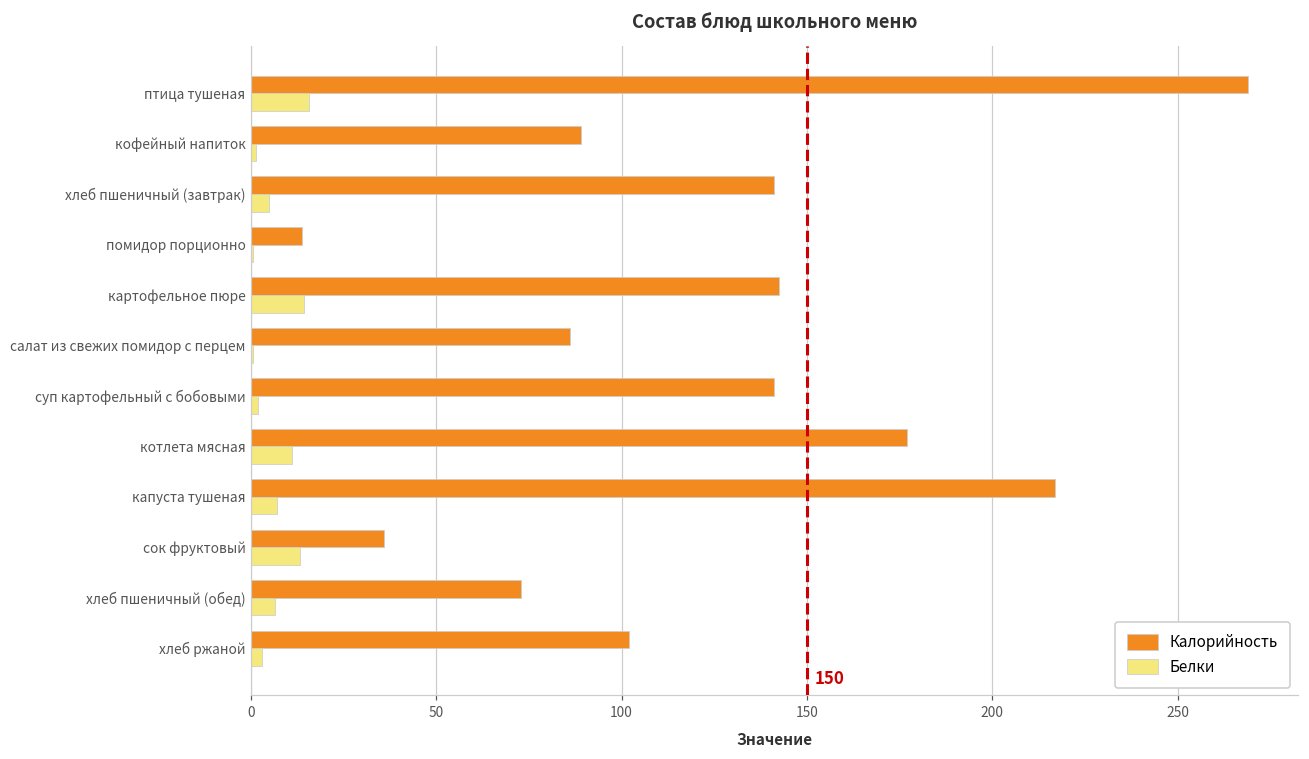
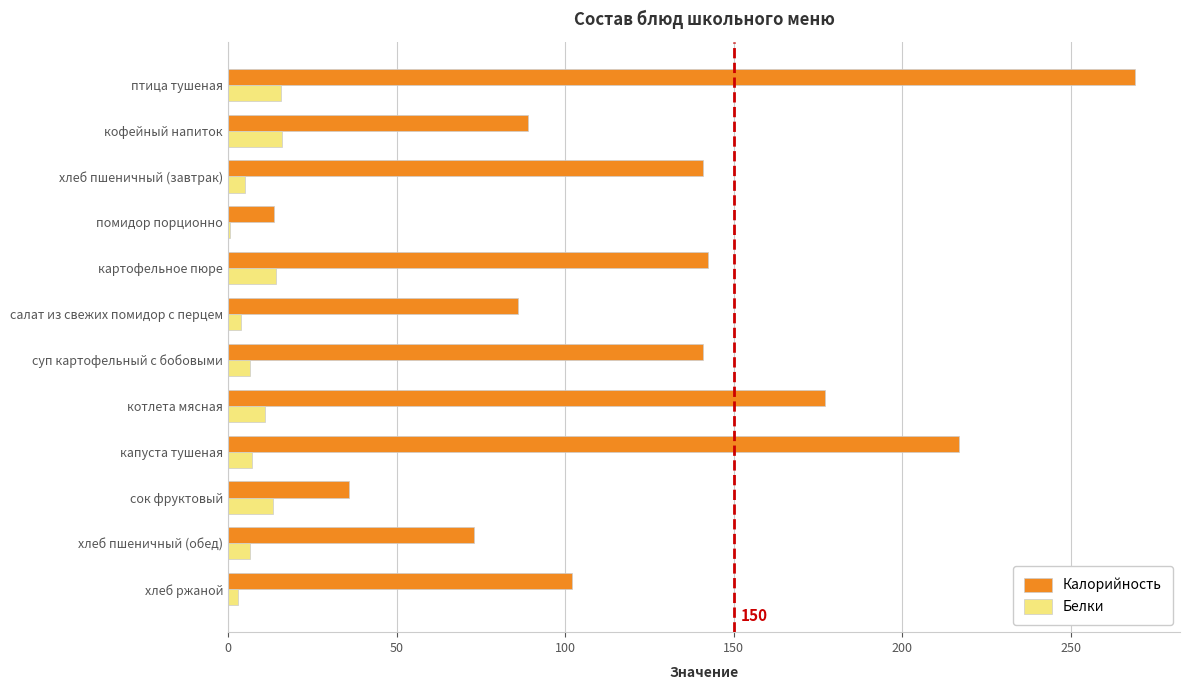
Белки, кофейный напиток: 1 -> 16
Белки, салат из свежих помидор с перцем: 1 -> 4
Белки, суп картофельный с бобовыми: 2 -> 6
